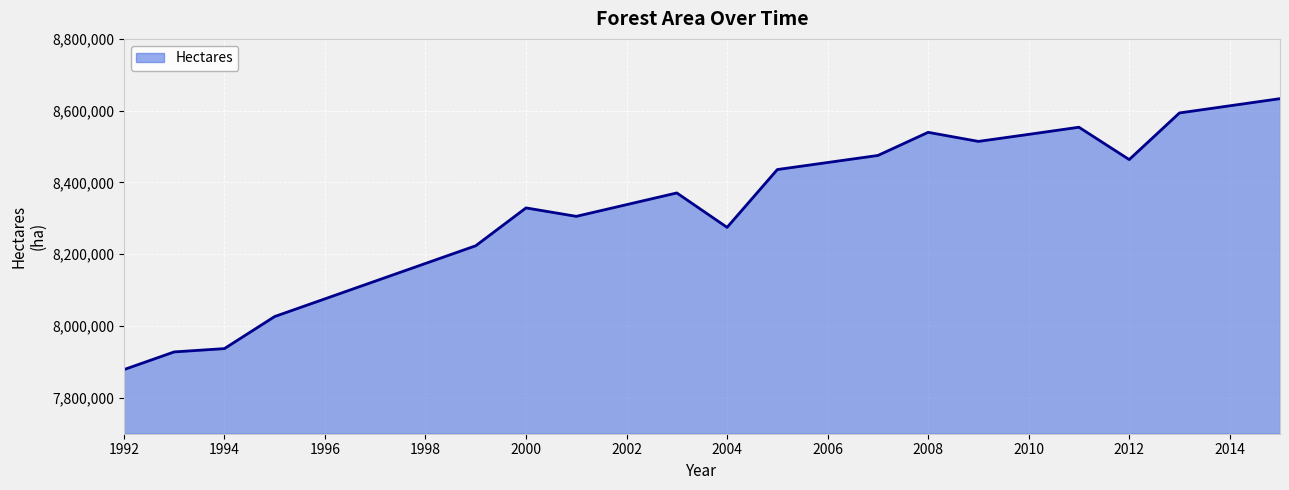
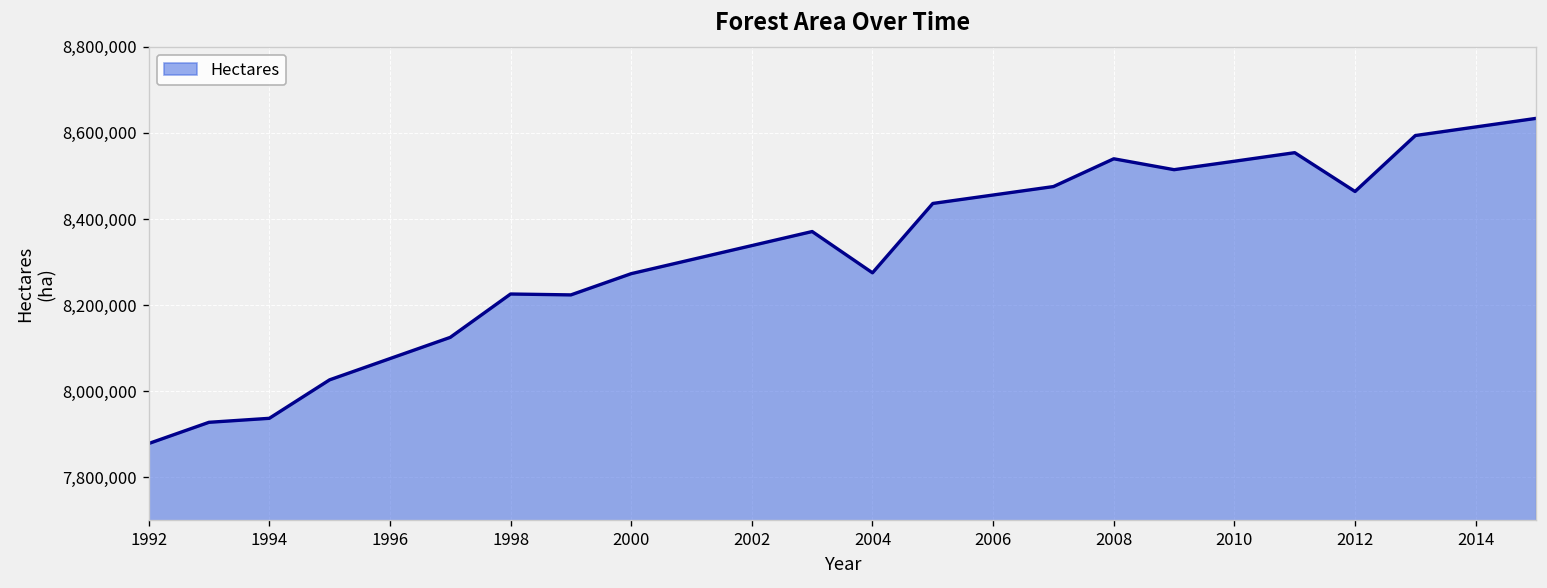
1998: 8,170,000 -> 8,230,000
2000: 8,330,000 -> 8,270,000
